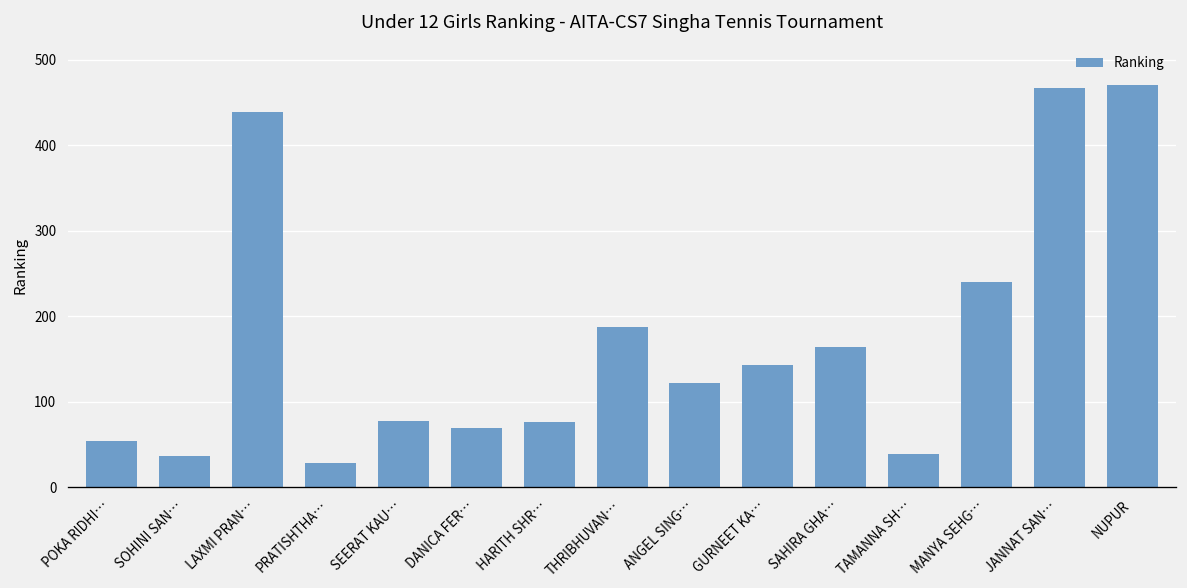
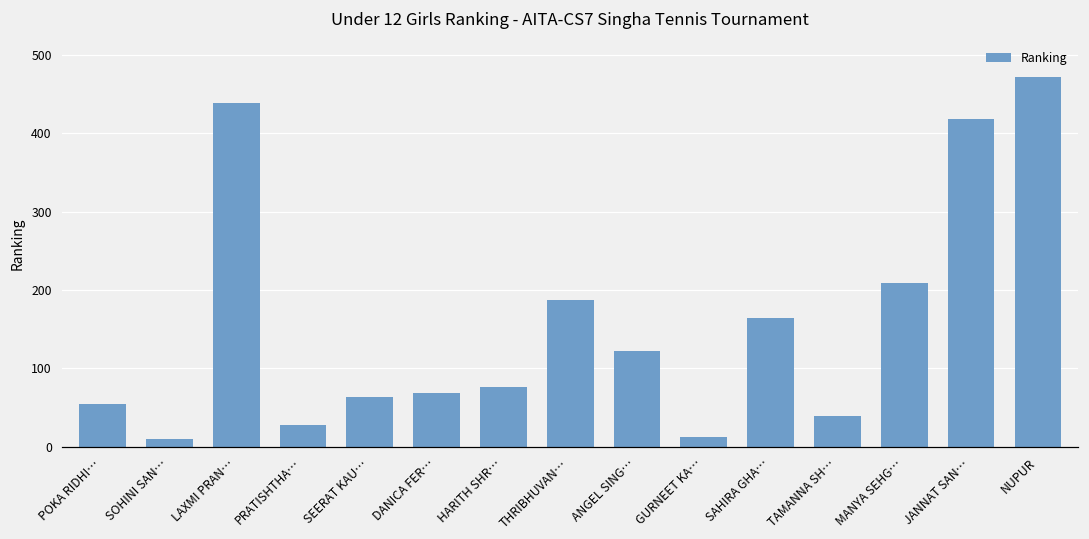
SOHINI SAN…: 40 -> 10
SEERAT KAU…: 80 -> 60
GURNEET KA…: 140 -> 10
MANYA SEHG…: 240 -> 210
JANNAT SAN…: 470 -> 420
